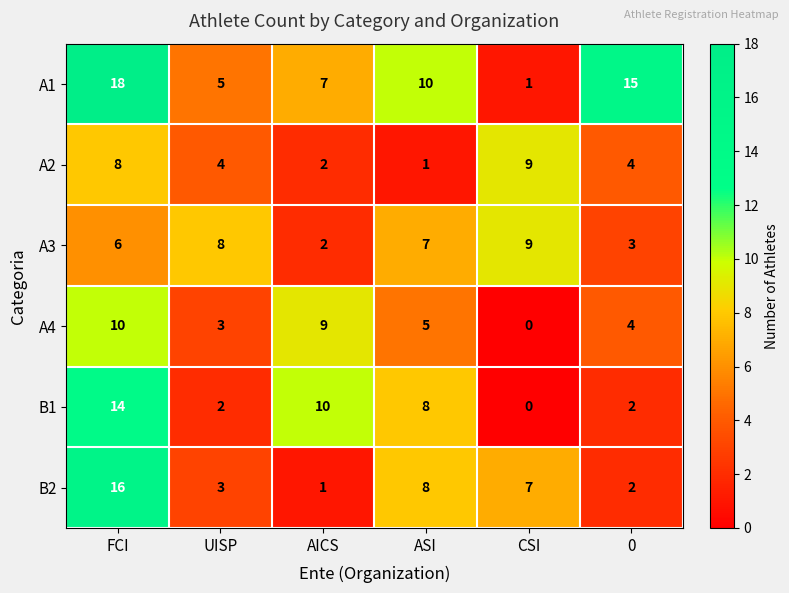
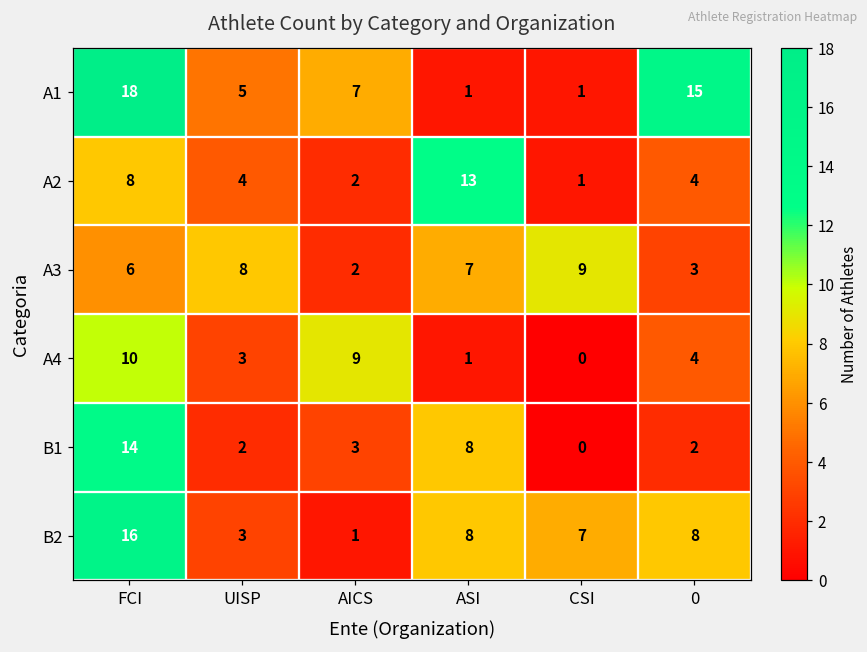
A1, ASI: 10 -> 1
A2, ASI: 1 -> 13
A2, CSI: 9 -> 1
A4, ASI: 5 -> 1
B1, AICS: 10 -> 3
B2, 0: 2 -> 8
